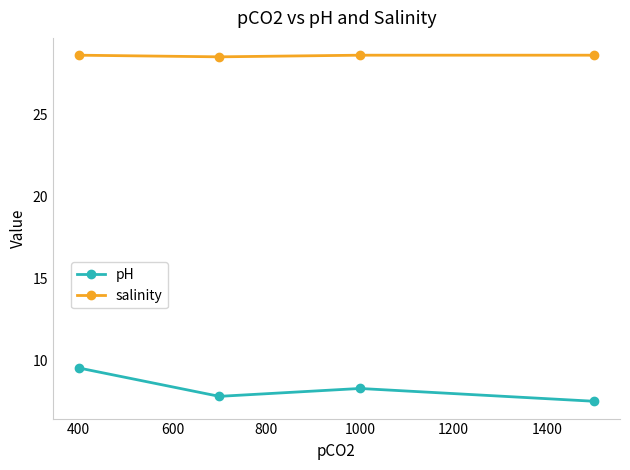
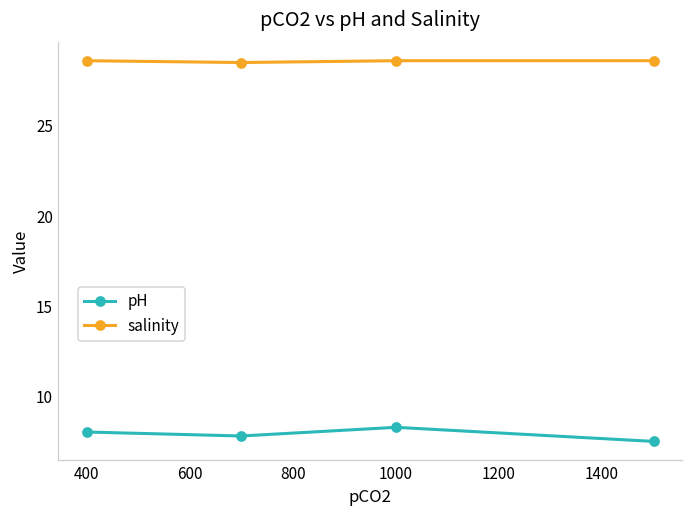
pH, 400: 9.6 -> 8.0
